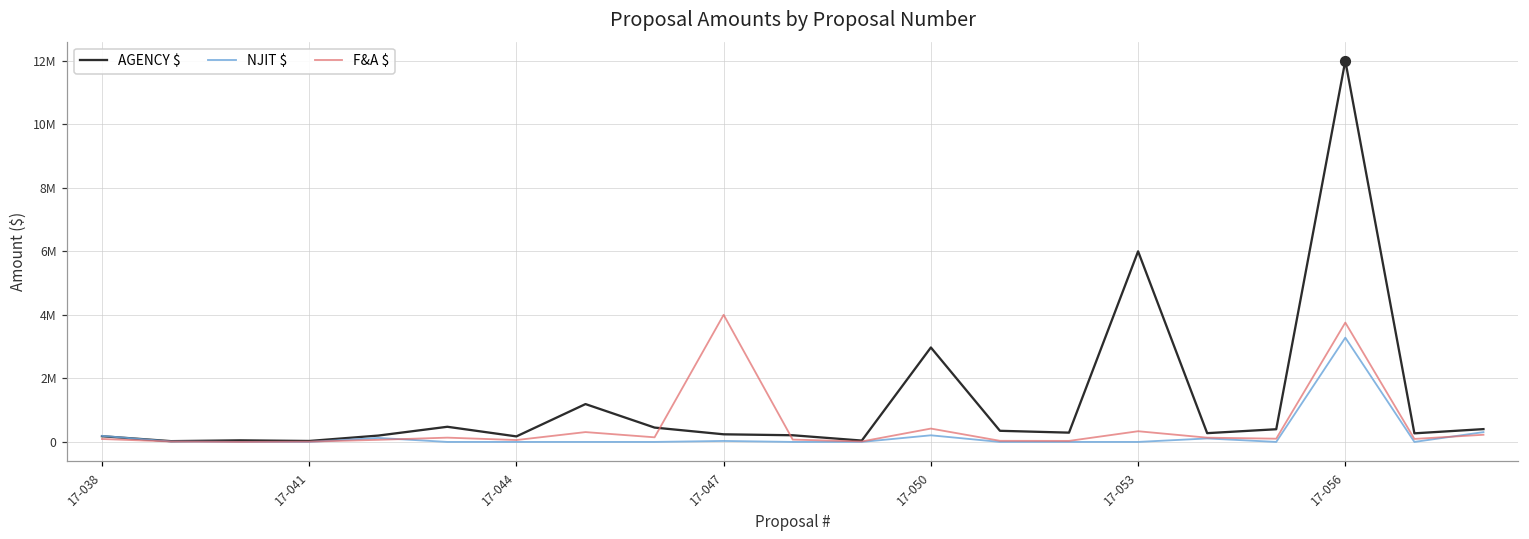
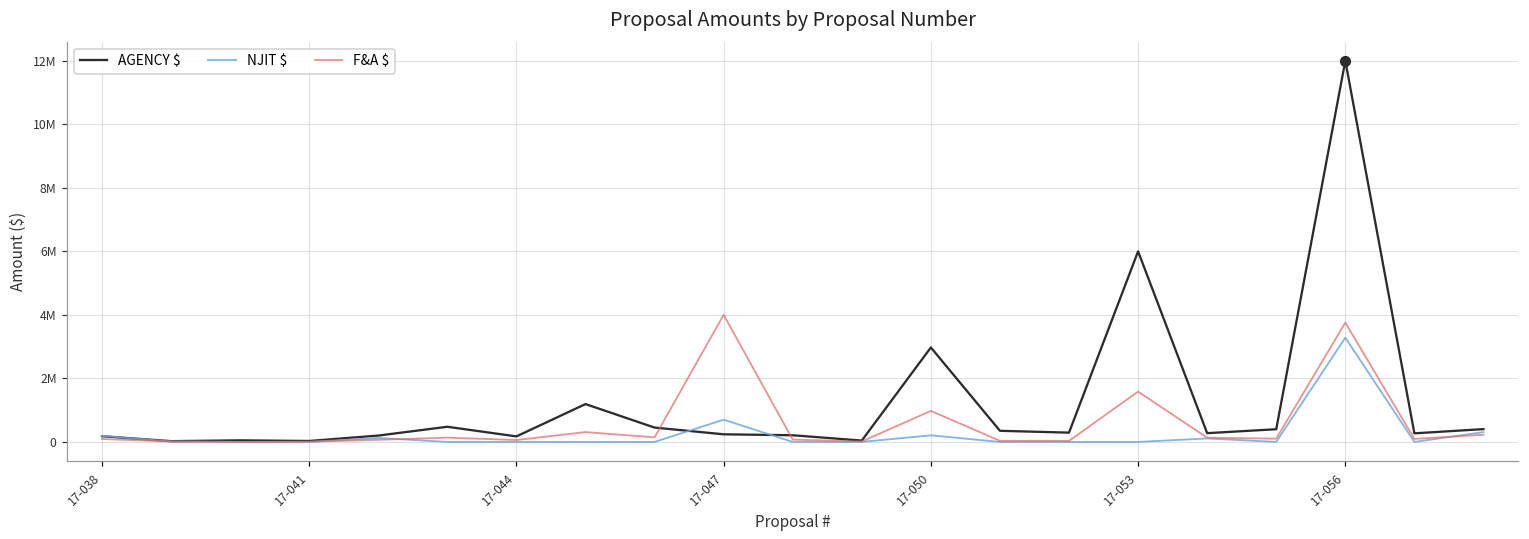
NJIT $, 17-047: 0 -> 700000
F&A $, 17-050: 400000 -> 1000000
F&A $, 17-053: 300000 -> 1600000
